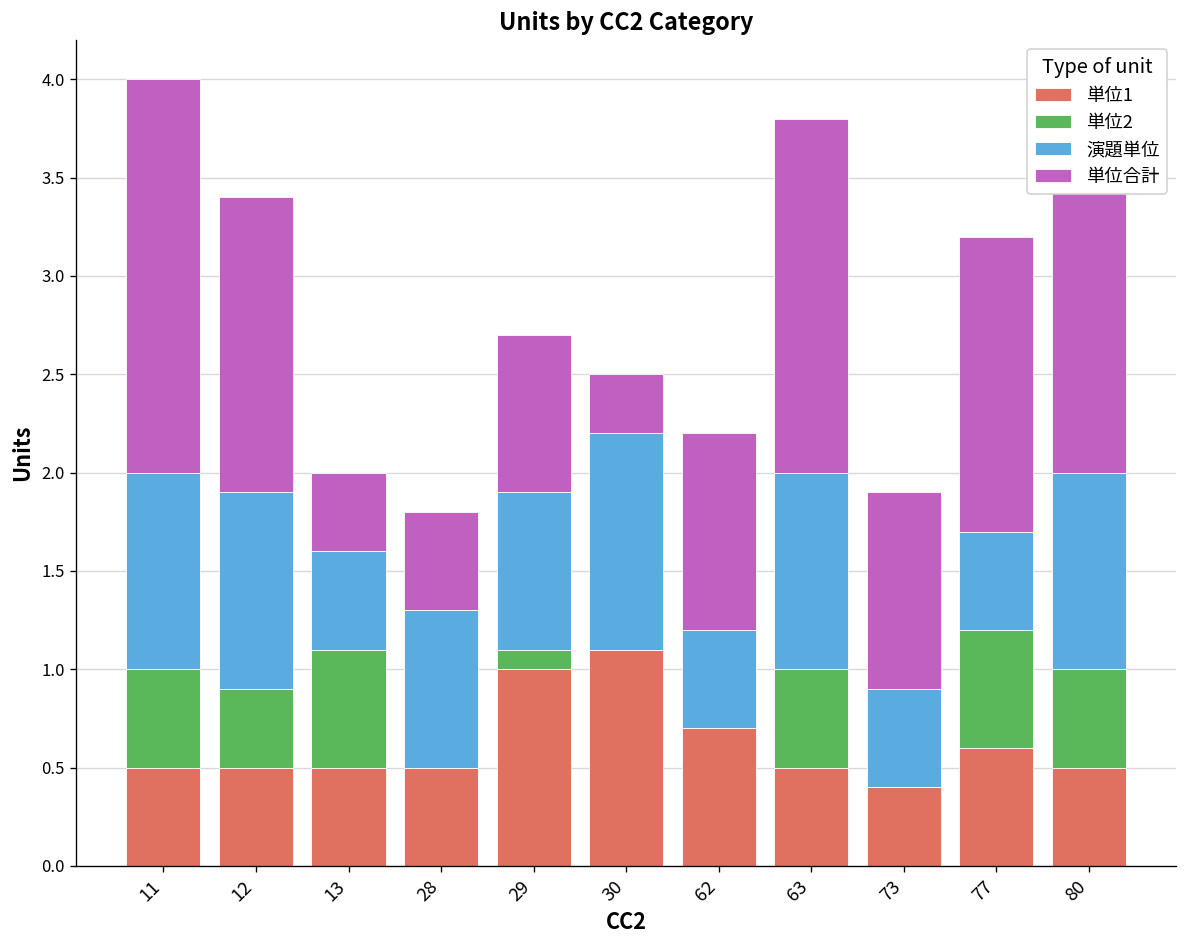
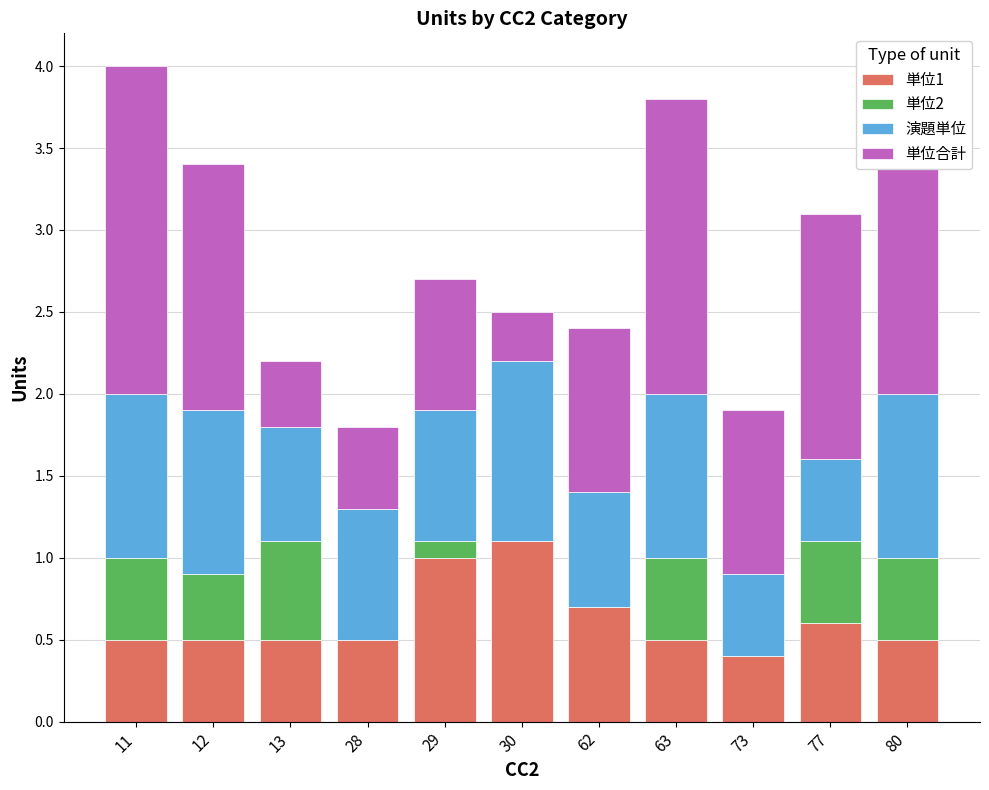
演題単位, 13: 0.5 -> 0.7
演題単位, 62: 0.5 -> 0.7
単位2, 77: 0.6 -> 0.5
